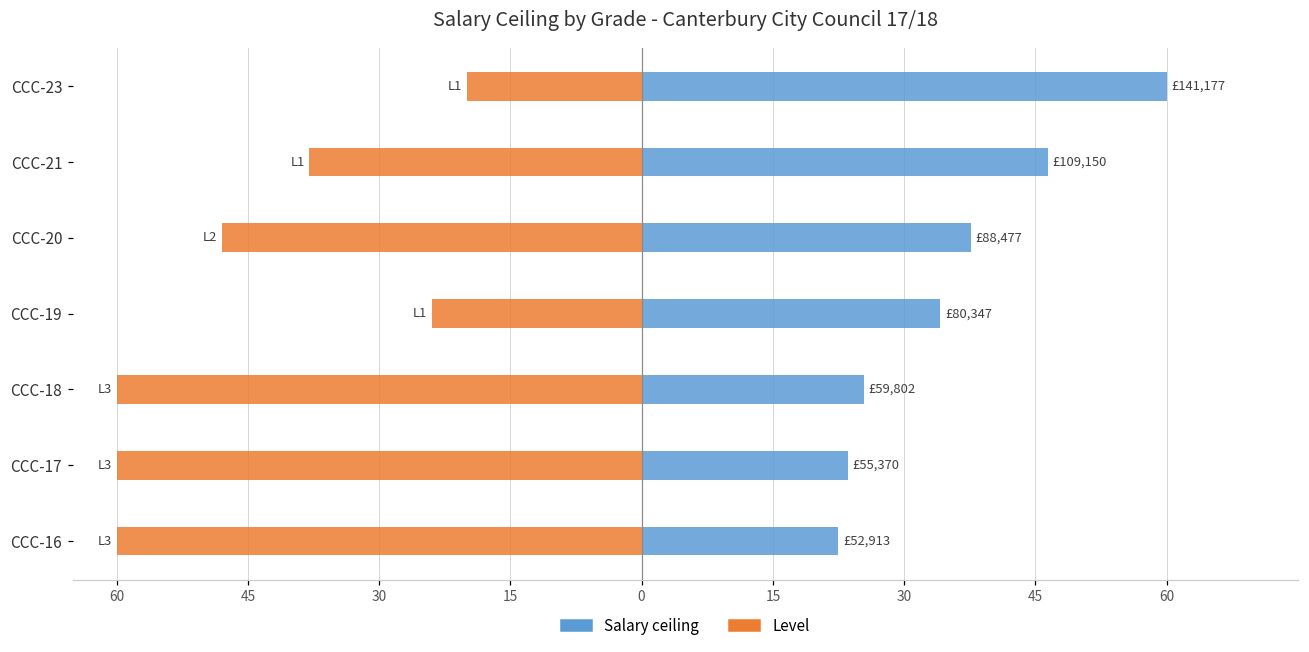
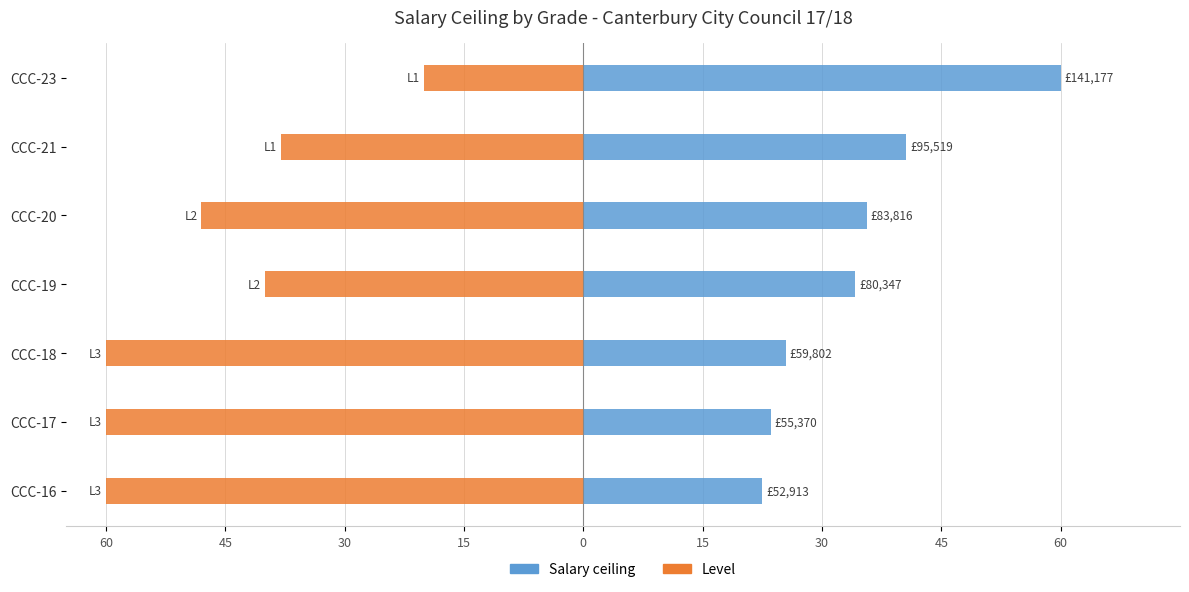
Salary ceiling, CCC-21: £109,150 -> £95,519
Salary ceiling, CCC-20: £88,477 -> £83,816
Level, CCC-19: 1 -> 2
